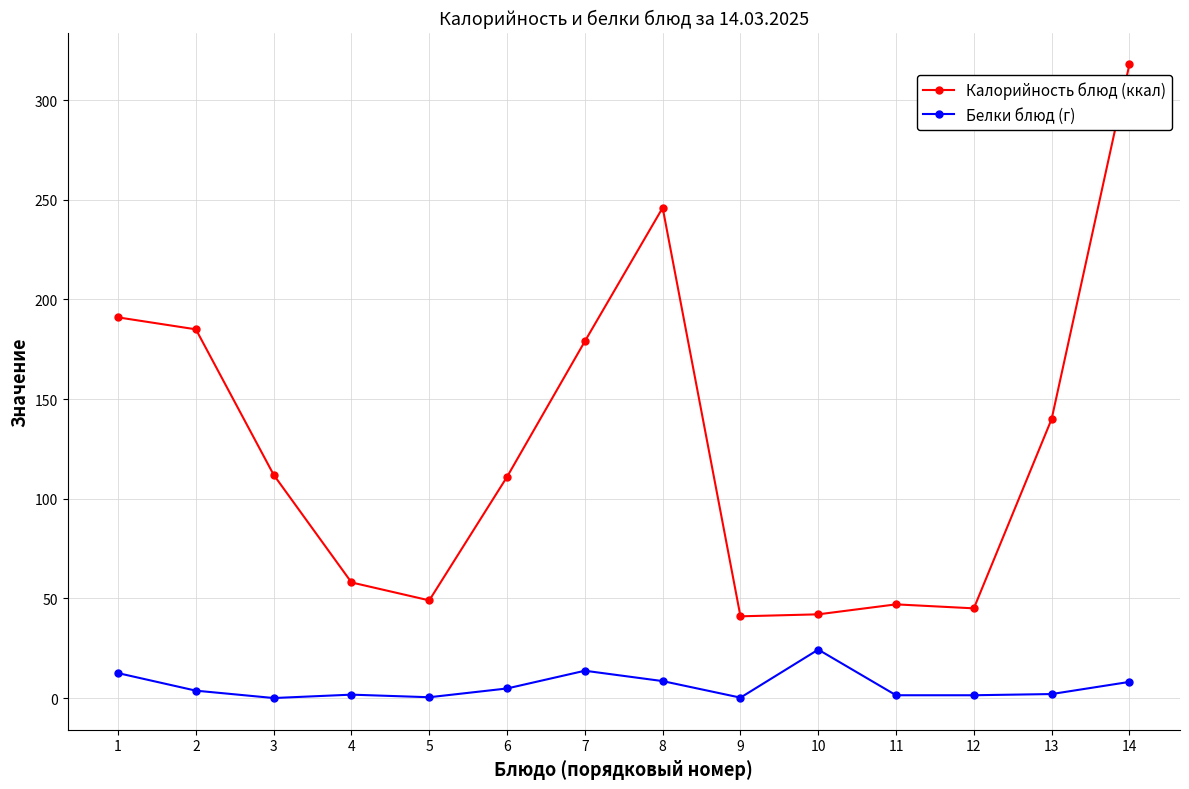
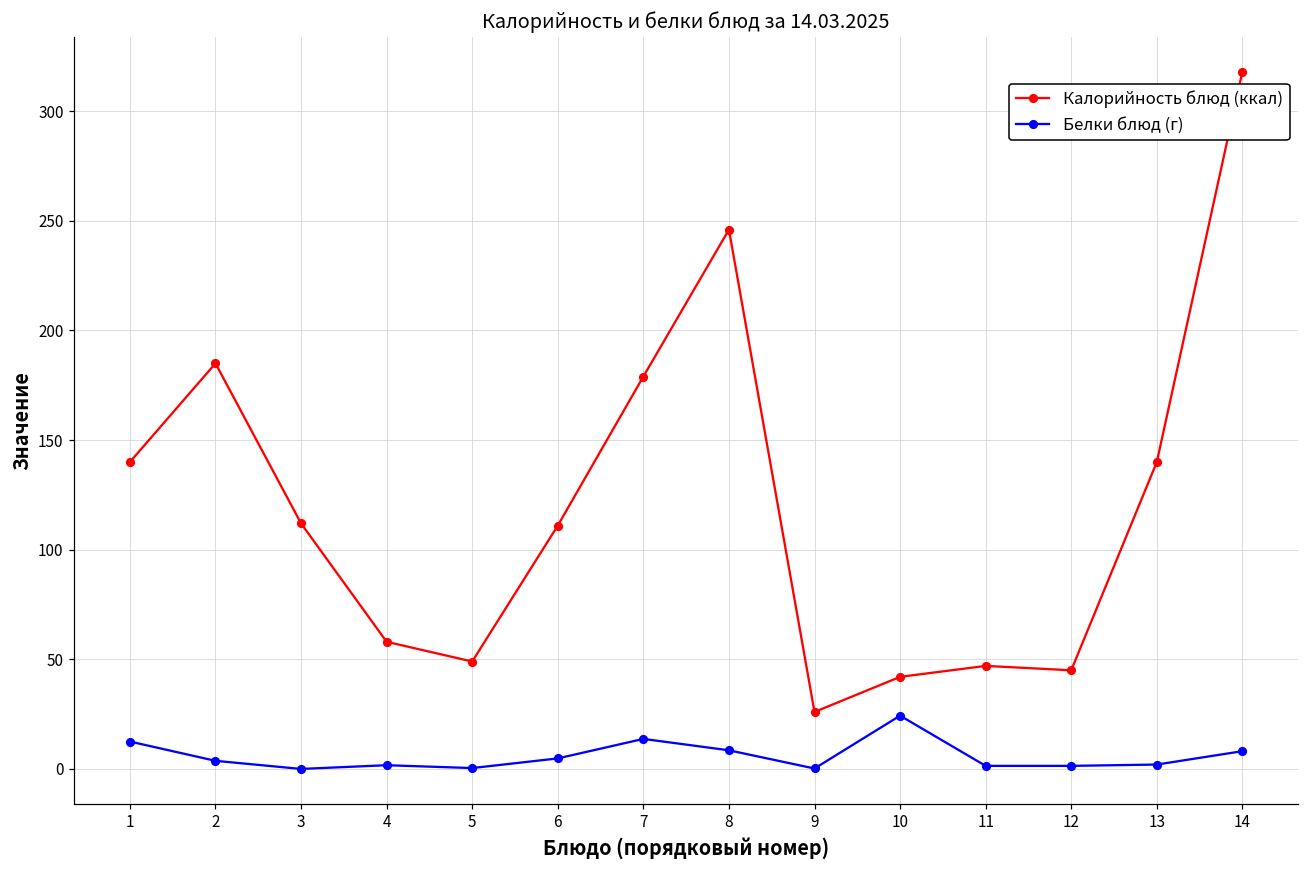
Калорийность блюд (ккал), 1: 191 -> 140
Калорийность блюд (ккал), 9: 41 -> 26
